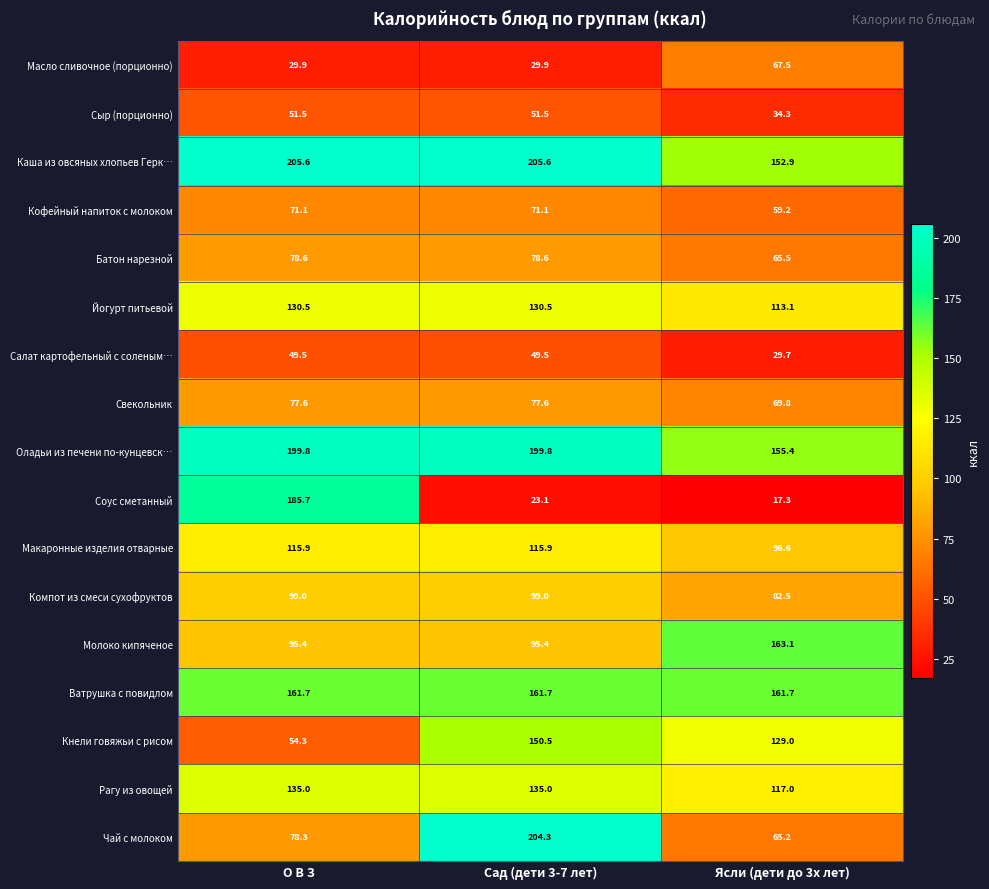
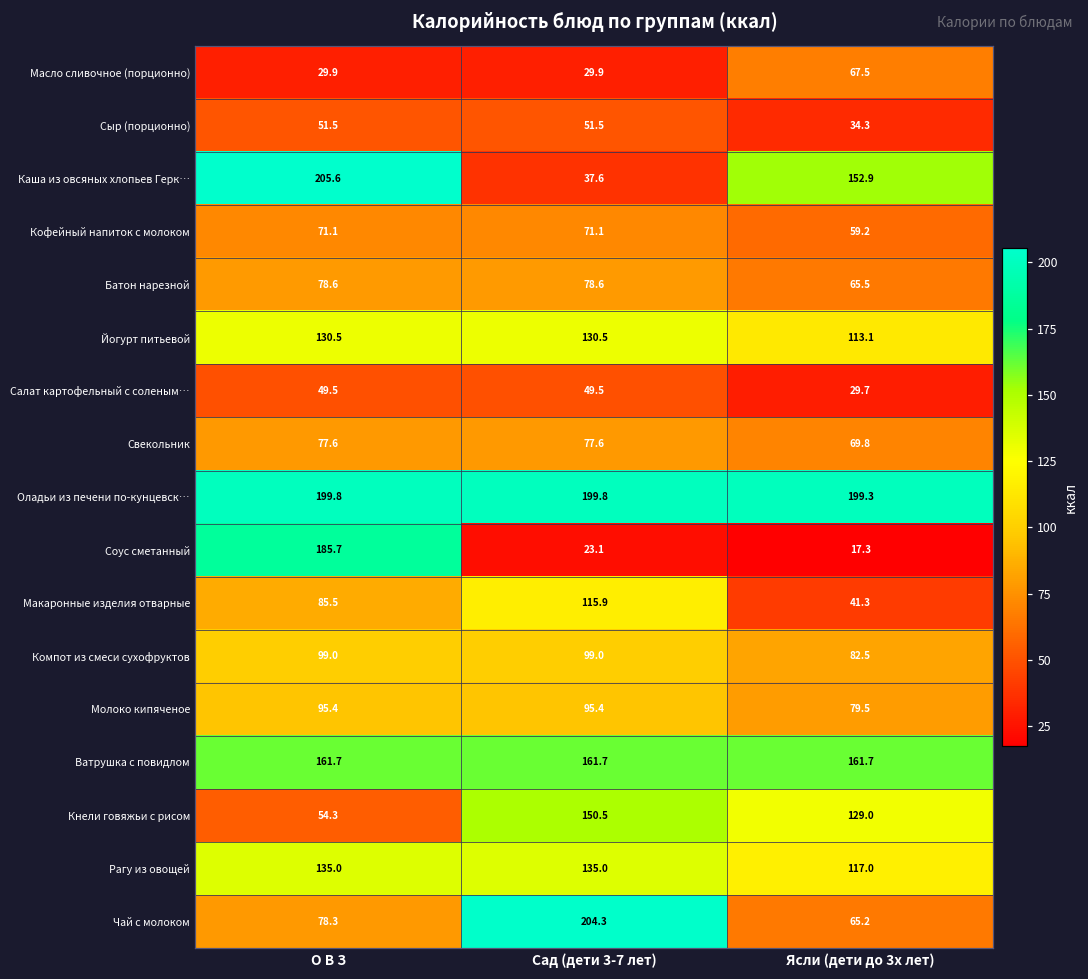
Каша из овсяных хлопьев Герк…, Сад (дети 3-7 лет): 205.6 -> 37.6
Оладьи из печени по-кунцевск…, Ясли (дети до 3х лет): 155.4 -> 199.3
Макаронные изделия отварные, О В З: 115.9 -> 85.5
Макаронные изделия отварные, Ясли (дети до 3х лет): 96.6 -> 41.3
Молоко кипяченое, Ясли (дети до 3х лет): 163.1 -> 79.5
